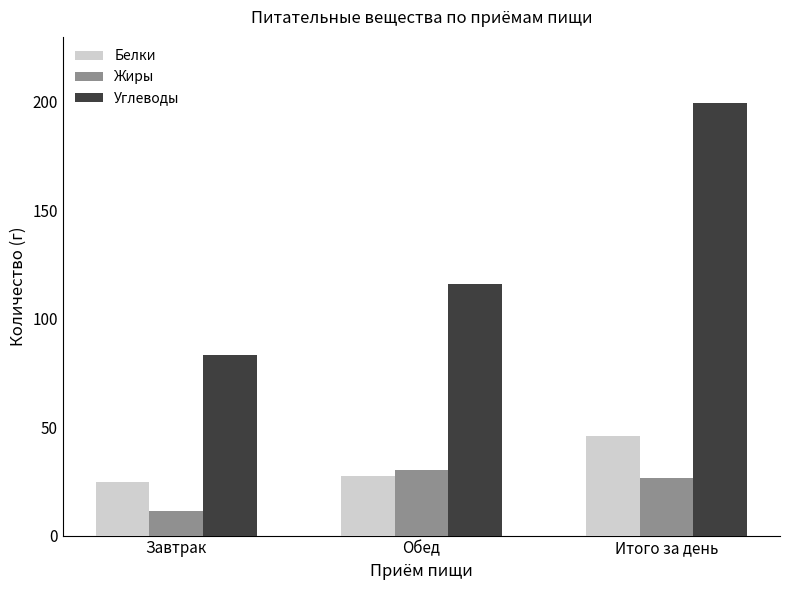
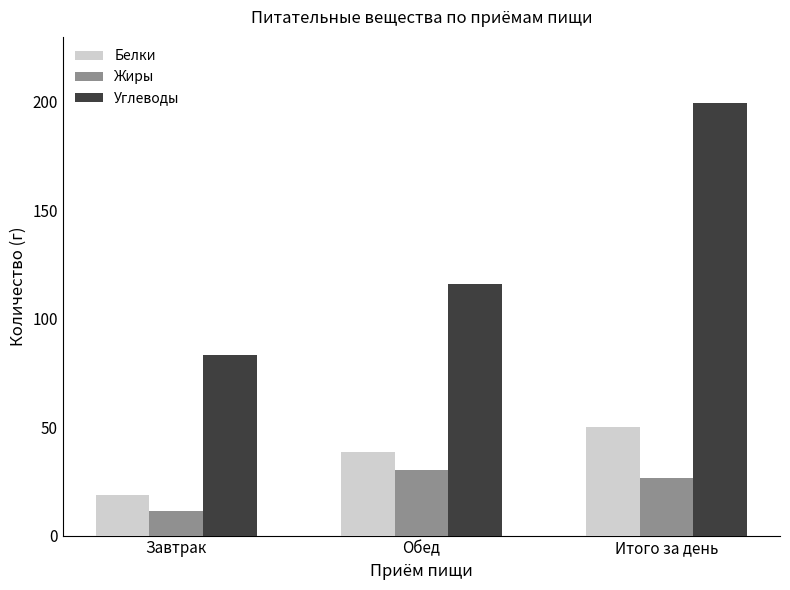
Белки, Завтрак: 25 -> 19
Белки, Обед: 28 -> 38
Белки, Итого за день: 46 -> 50
